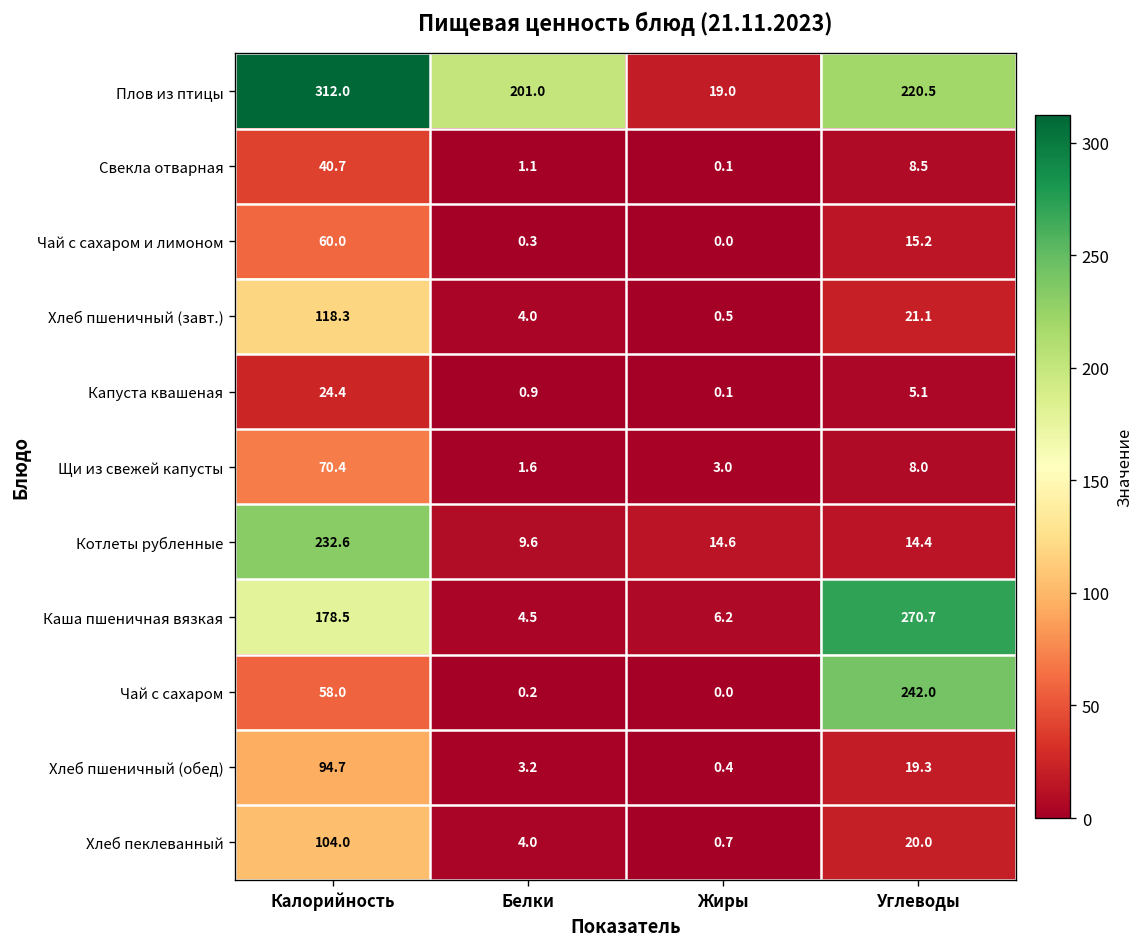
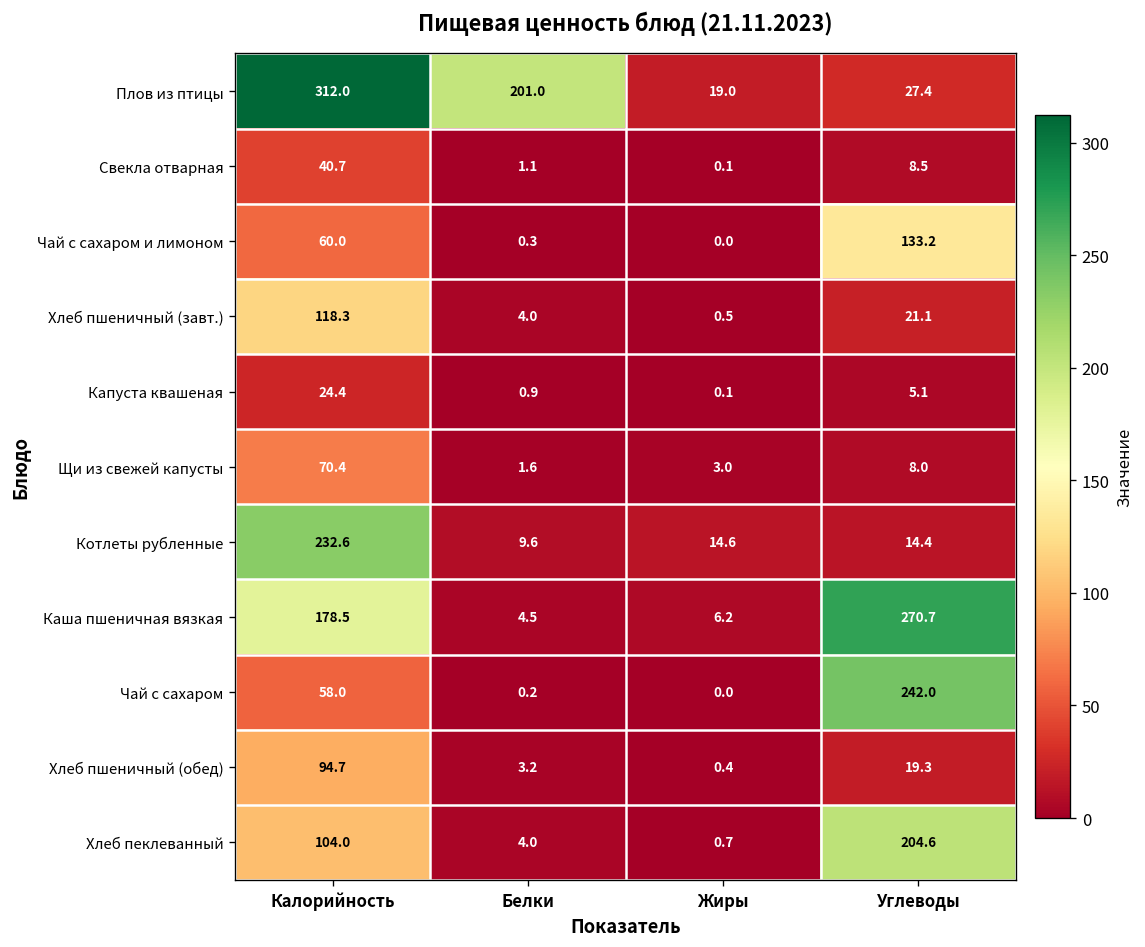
Плов из птицы, Углеводы: 220.5 -> 27.4
Чай с сахаром и лимоном, Углеводы: 15.2 -> 133.2
Хлеб пеклеванный, Углеводы: 20.0 -> 204.6
